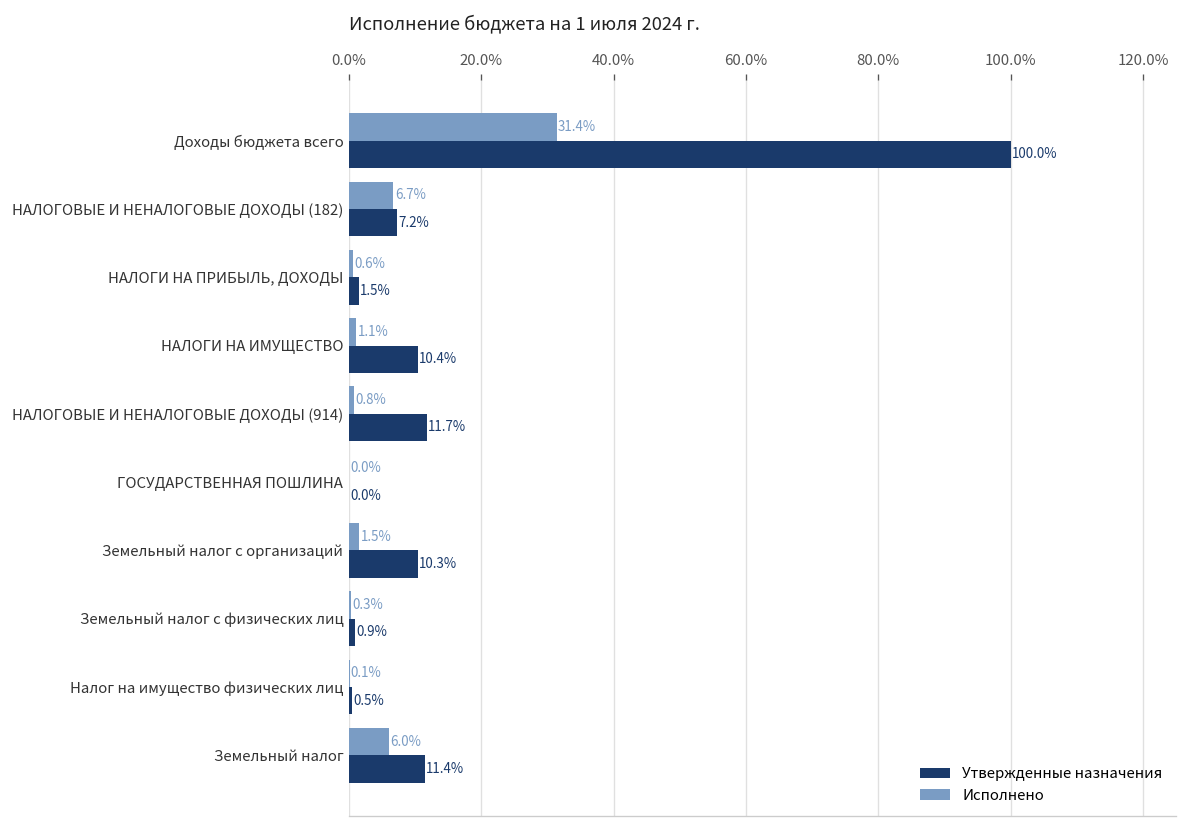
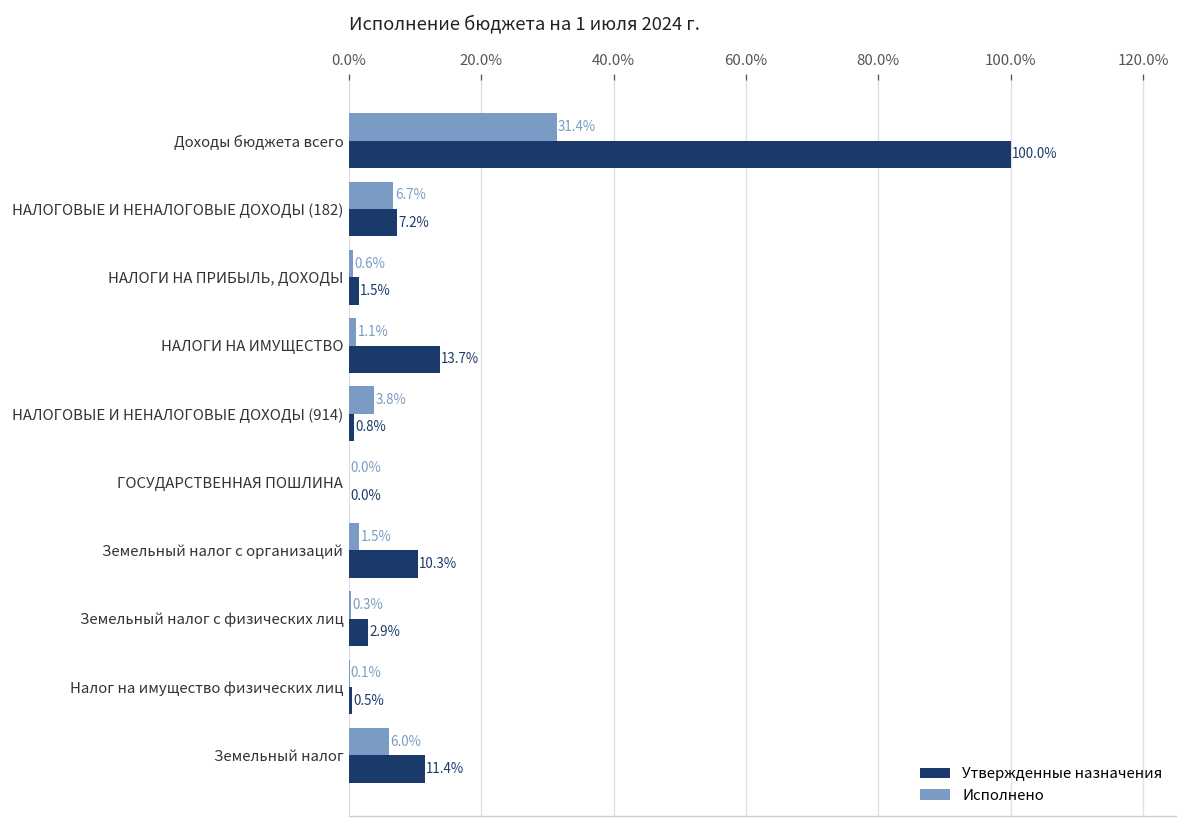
Утвержденные назначения, НАЛОГИ НА ИМУЩЕСТВО: 10.4% -> 13.7%
Исполнено, НАЛОГОВЫЕ И НЕНАЛОГОВЫЕ ДОХОДЫ (914): 0.8% -> 3.8%
Утвержденные назначения, НАЛОГОВЫЕ И НЕНАЛОГОВЫЕ ДОХОДЫ (914): 11.7% -> 0.8%
Утвержденные назначения, Земельный налог с физических лиц: 0.9% -> 2.9%
